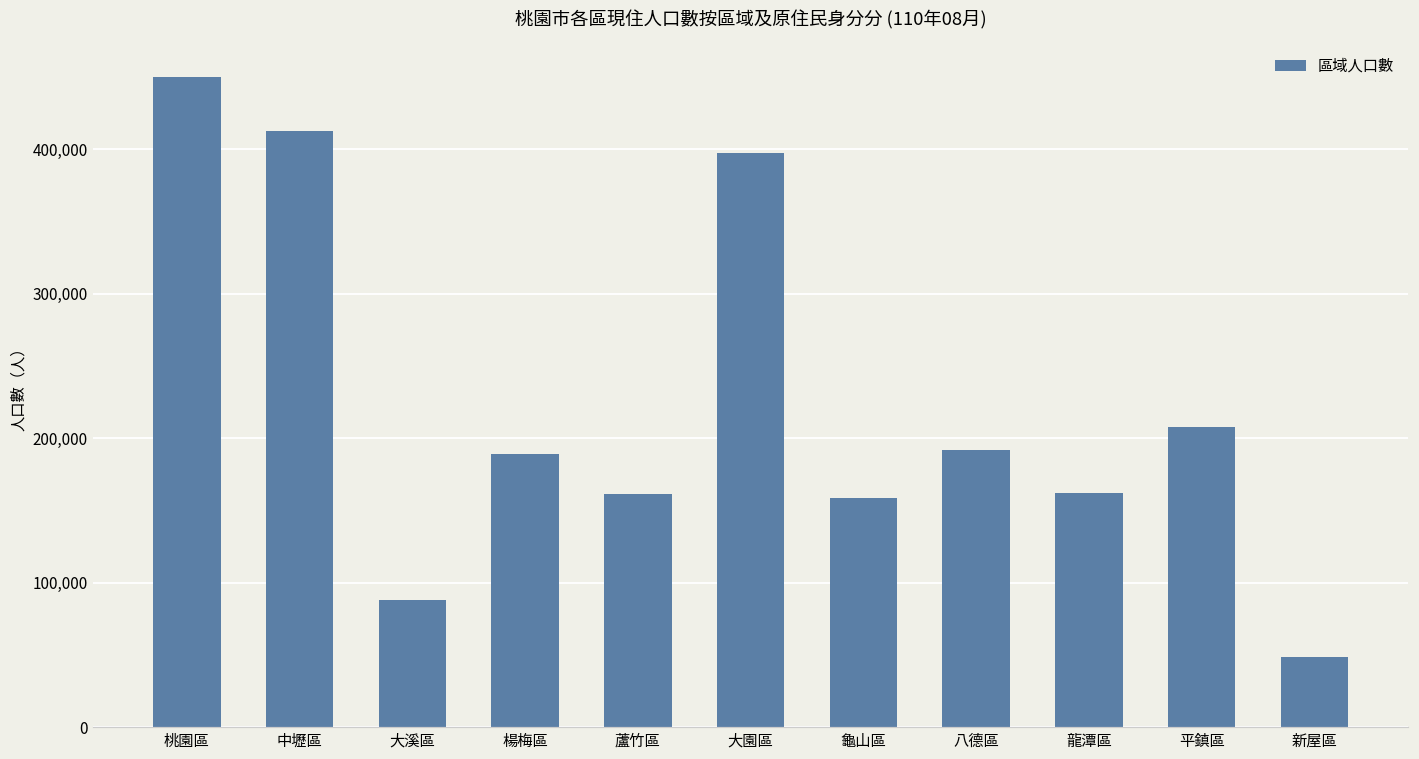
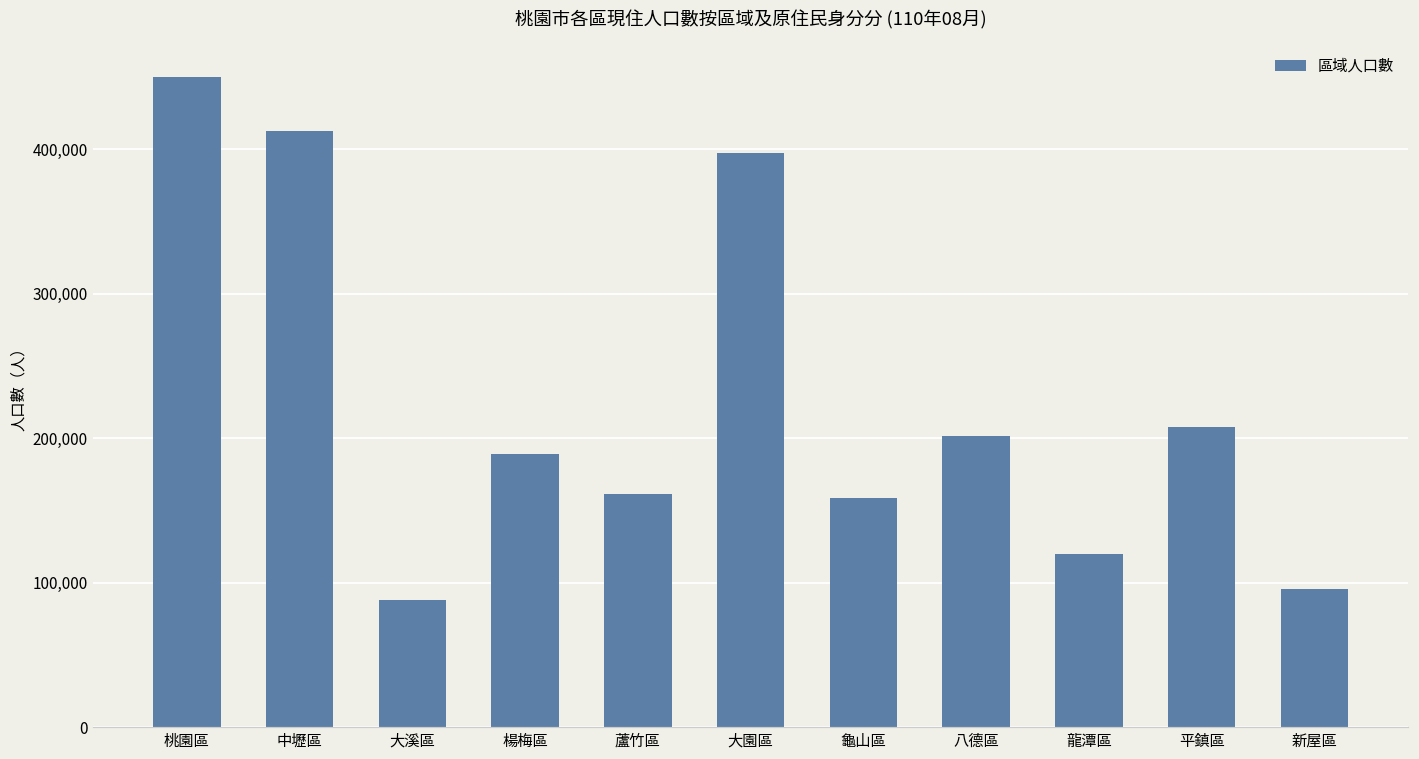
八德區: 192,000 -> 201,000
龍潭區: 162,000 -> 120,000
新屋區: 48,000 -> 96,000
